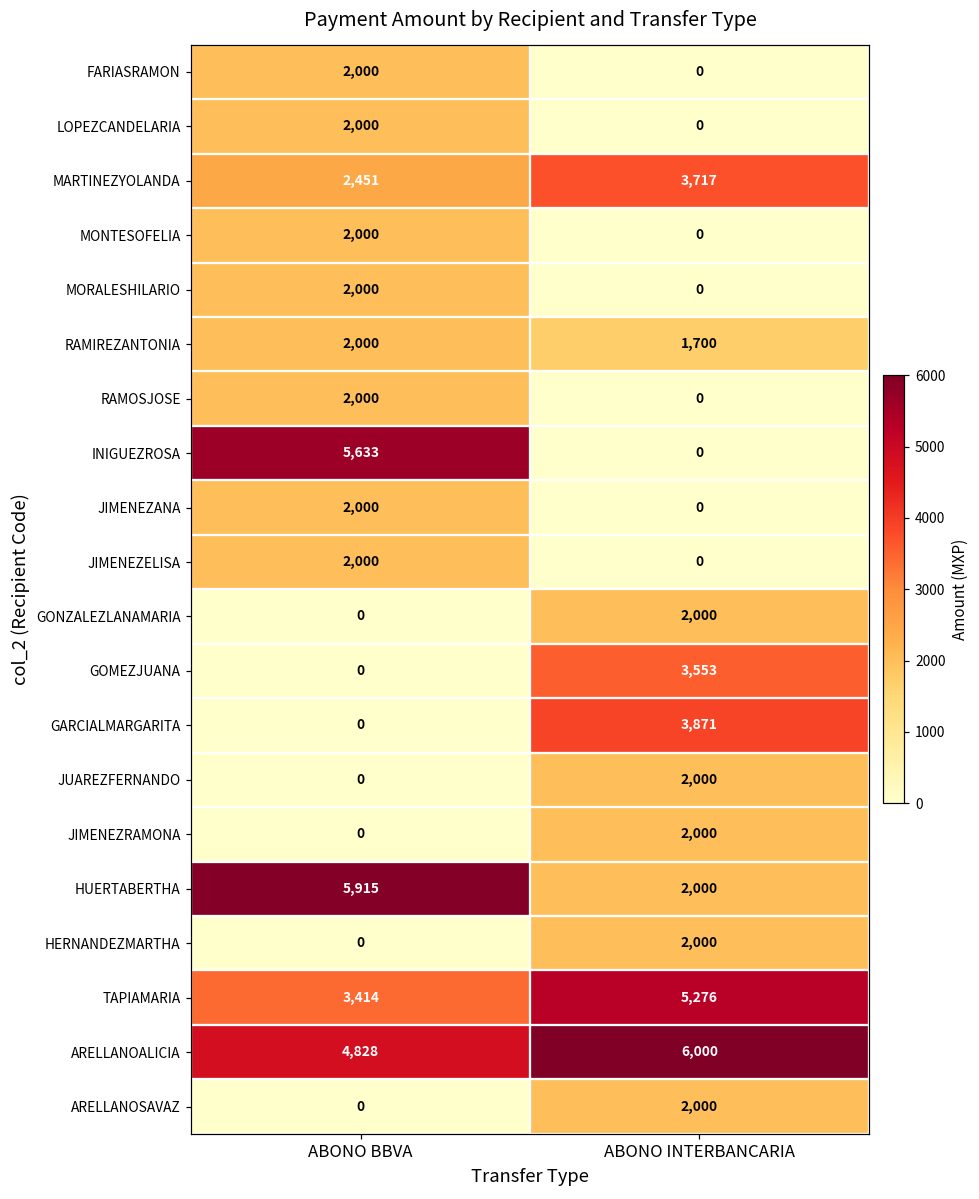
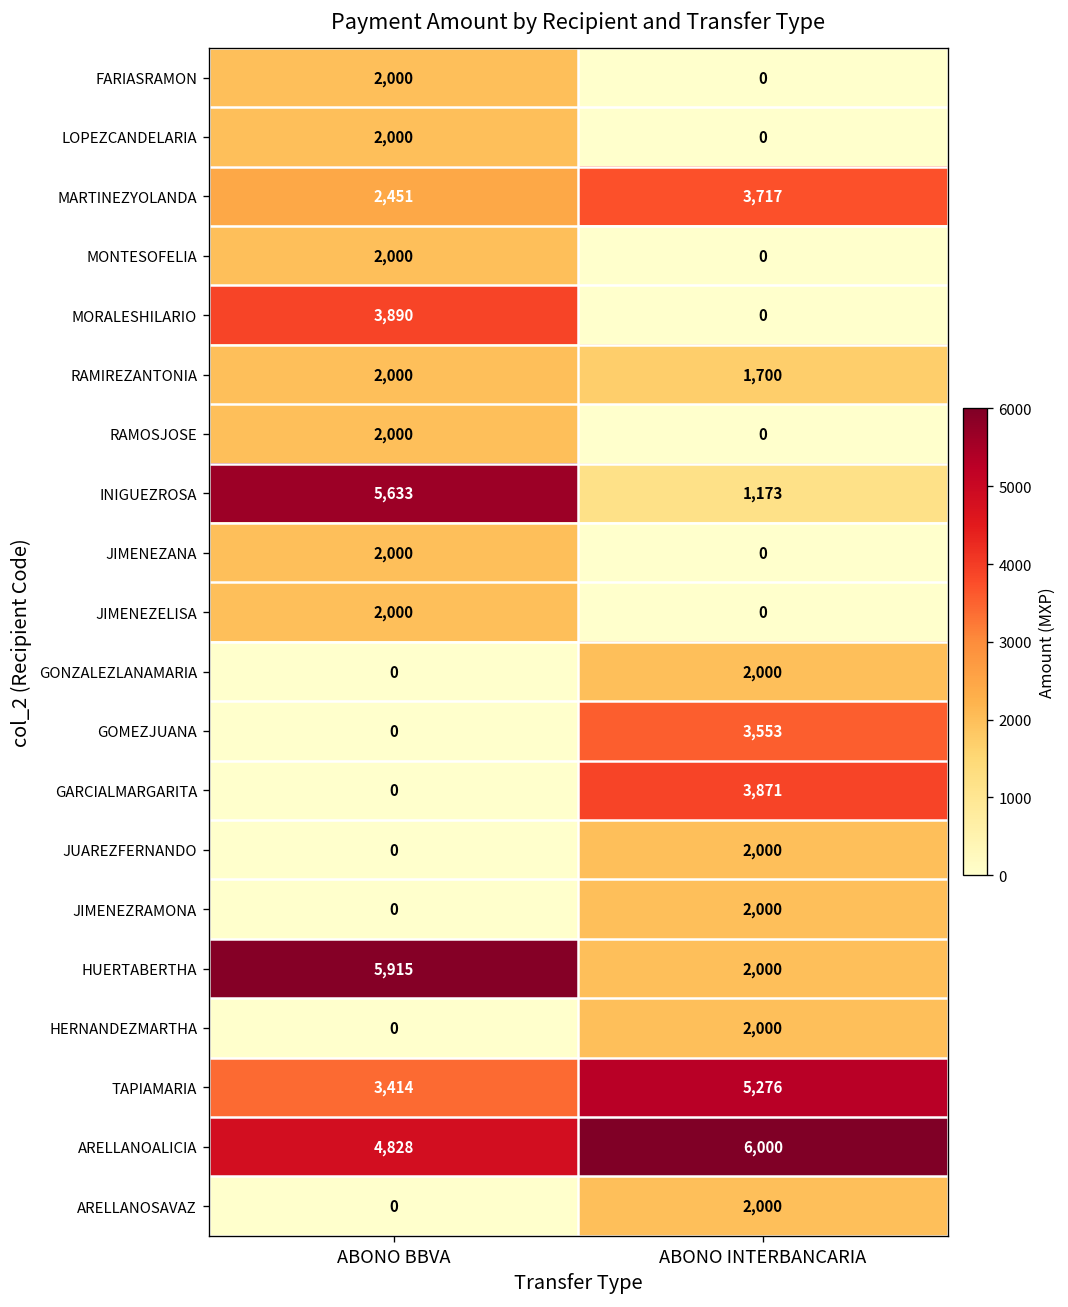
MORALESHILARIO, ABONO BBVA: 2,000 -> 3,890
INIGUEZROSA, ABONO INTERBANCARIA: 0 -> 1,173
